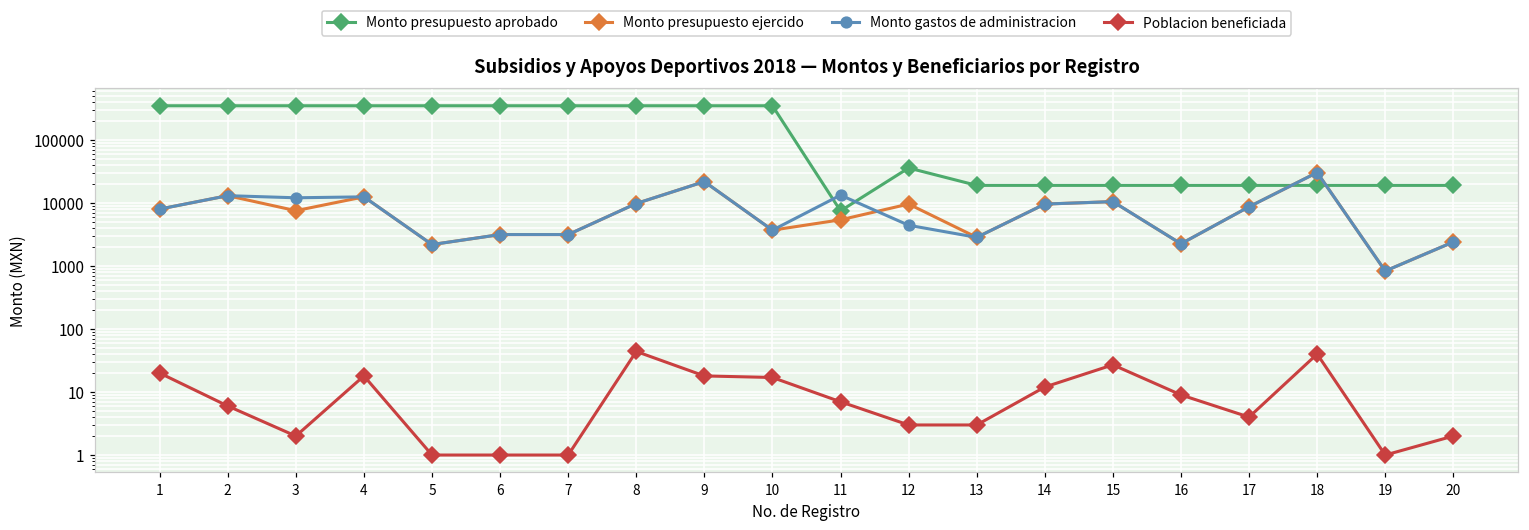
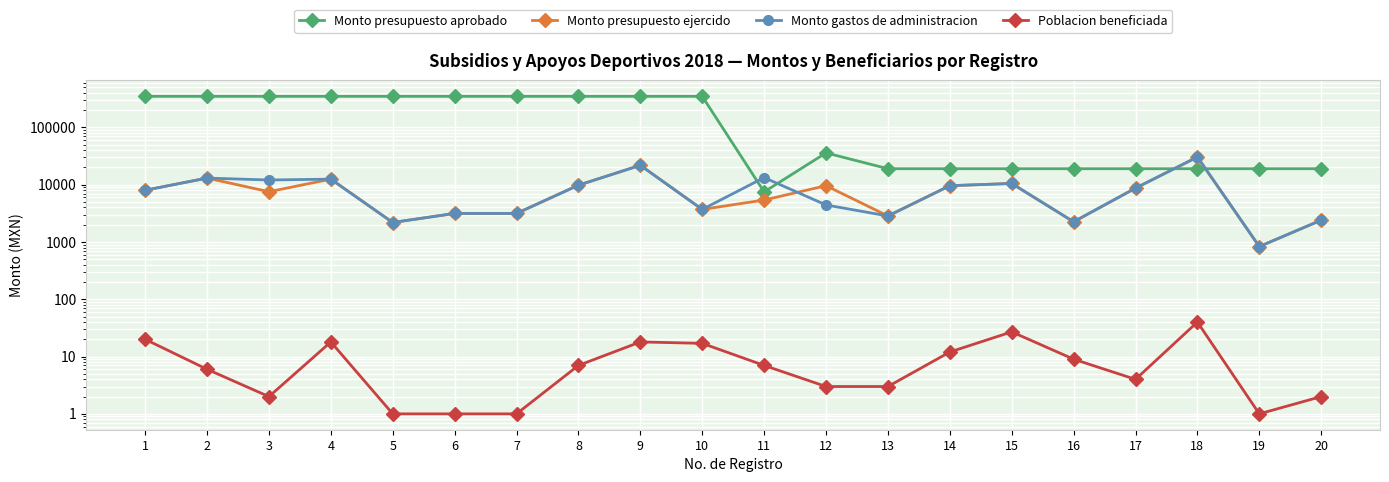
Poblacion beneficiada, 8: 40 -> 7
